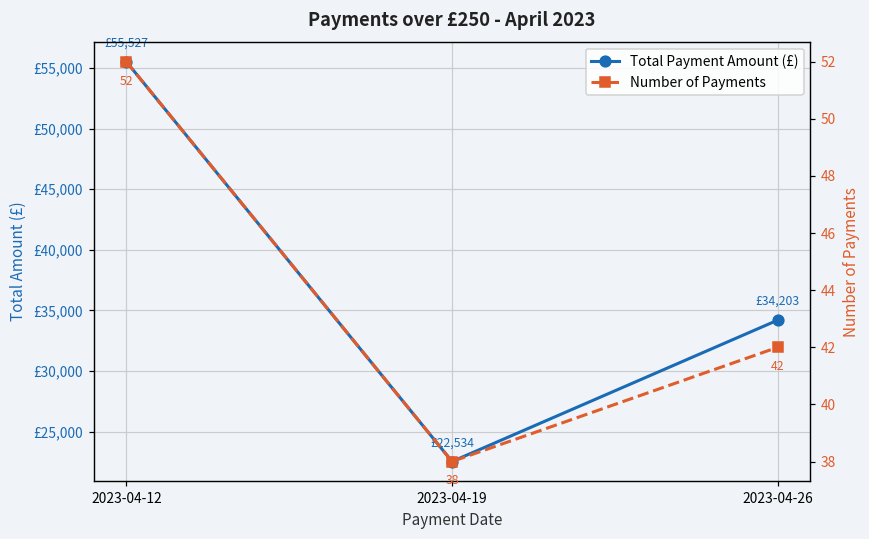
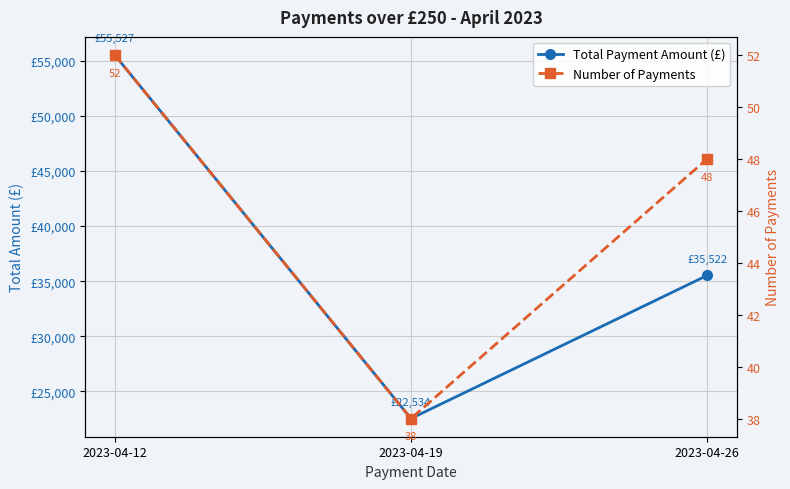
Total Payment Amount (£), 2023-04-26: £34,203 -> £35,522
Number of Payments, 2023-04-26: 42 -> 48
